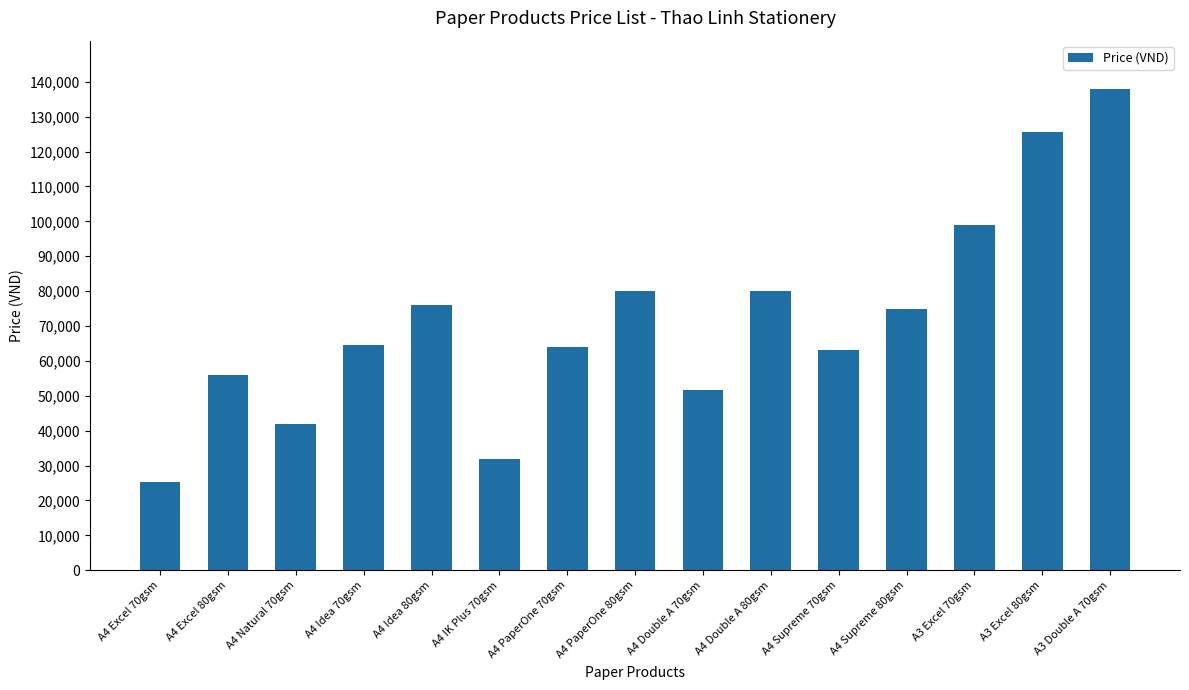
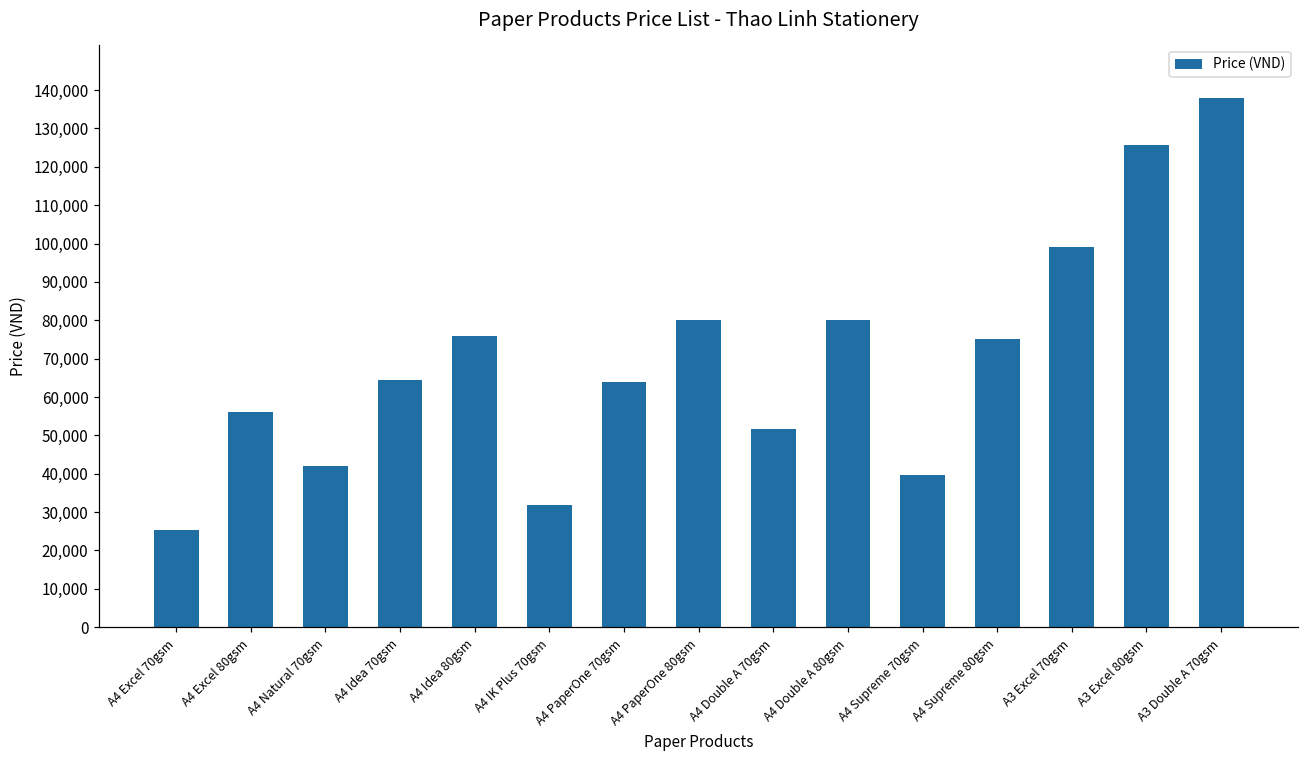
A4 Supreme 70gsm: 63,000 -> 40,000
